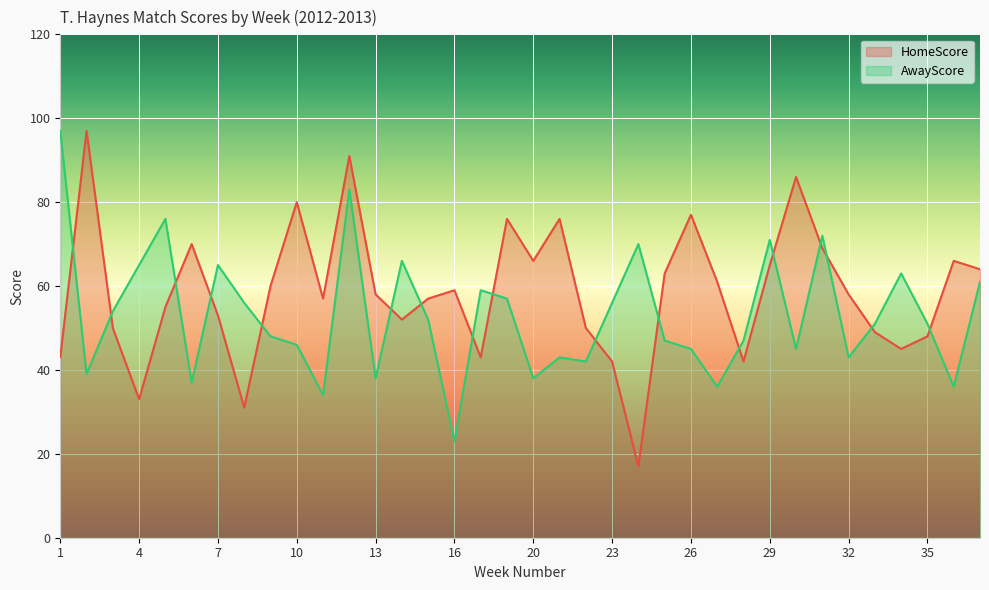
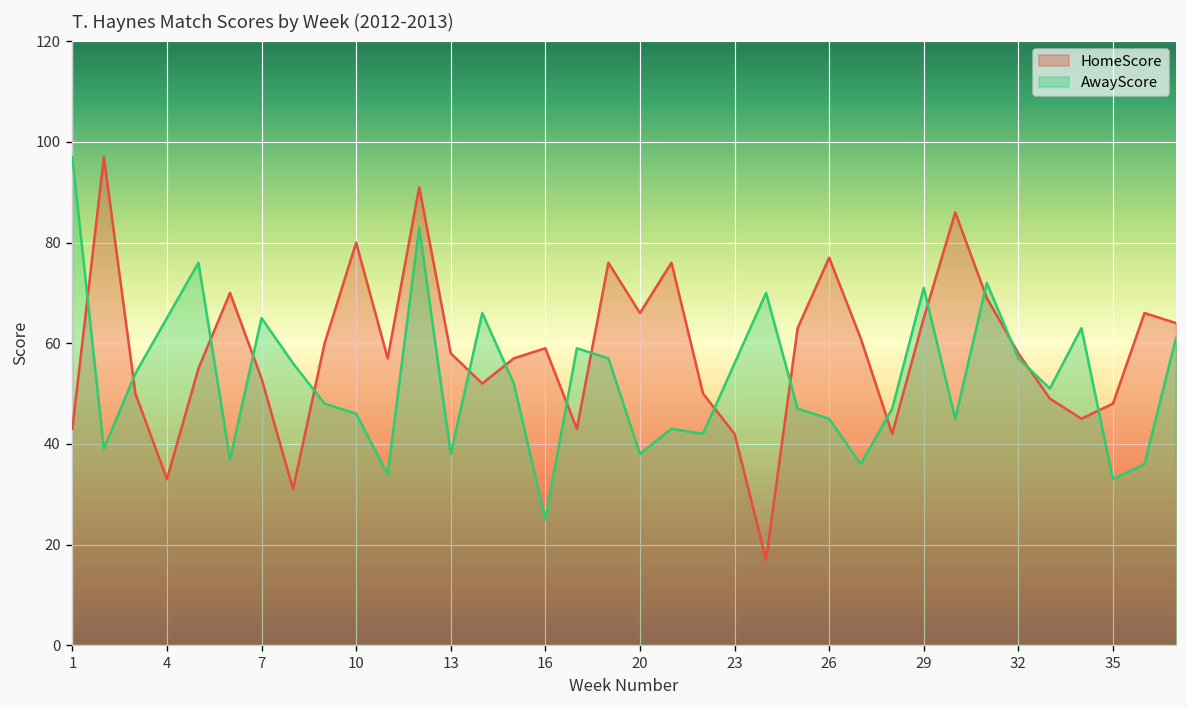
AwayScore, 16: 23 -> 25
AwayScore, 32: 43 -> 57
AwayScore, 35: 51 -> 33
